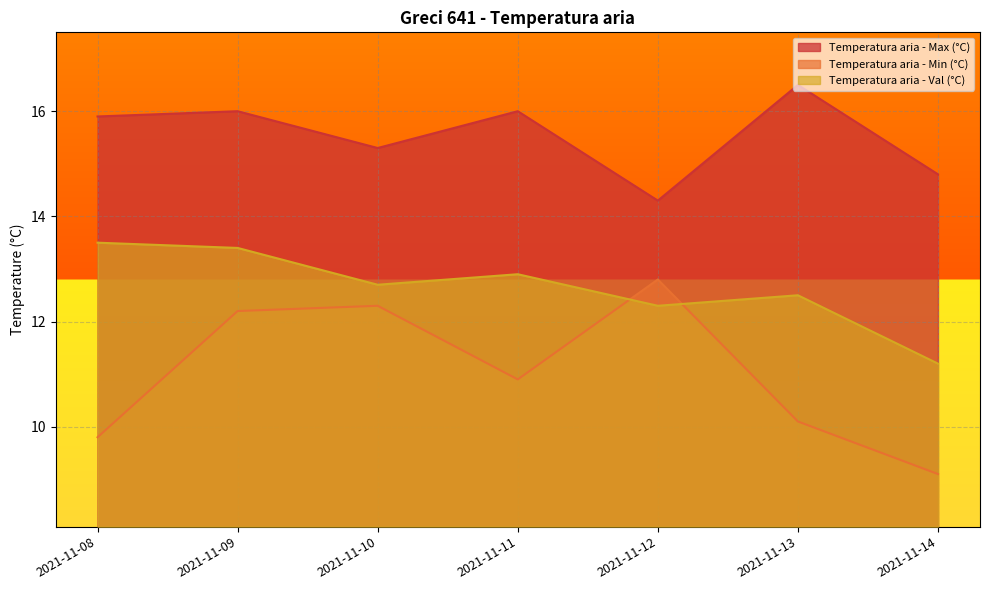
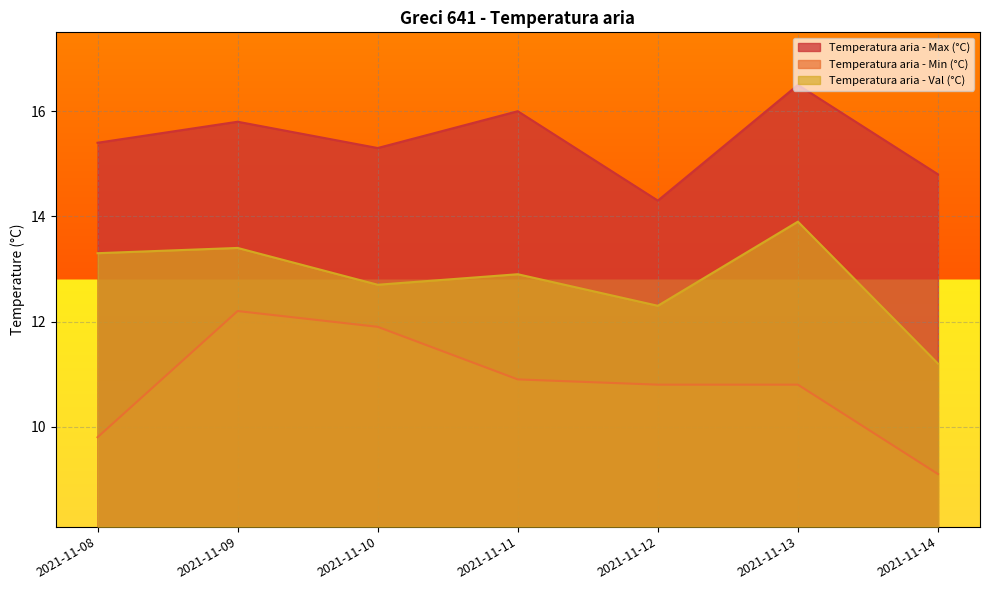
Temperatura aria - Max (°C), 2021-11-08: 15.9 -> 15.4
Temperatura aria - Val (°C), 2021-11-08: 13.5 -> 13.3
Temperatura aria - Max (°C), 2021-11-09: 16.0 -> 15.8
Temperatura aria - Min (°C), 2021-11-10: 12.3 -> 11.9
Temperatura aria - Min (°C), 2021-11-12: 12.8 -> 10.8
Temperatura aria - Min (°C), 2021-11-13: 10.1 -> 10.8
Temperatura aria - Val (°C), 2021-11-13: 12.5 -> 13.9
